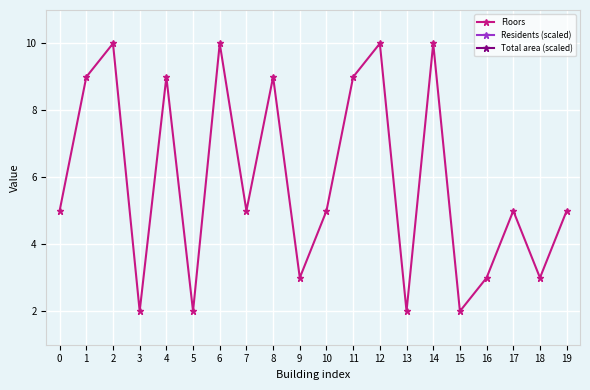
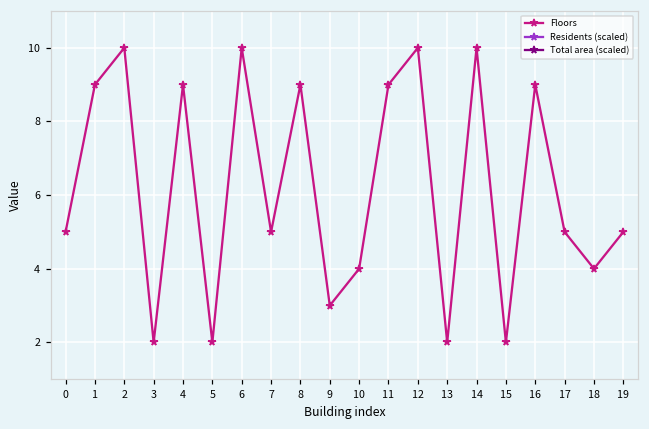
Floors, 10: 5 -> 4
Floors, 16: 3 -> 9
Floors, 18: 3 -> 4
